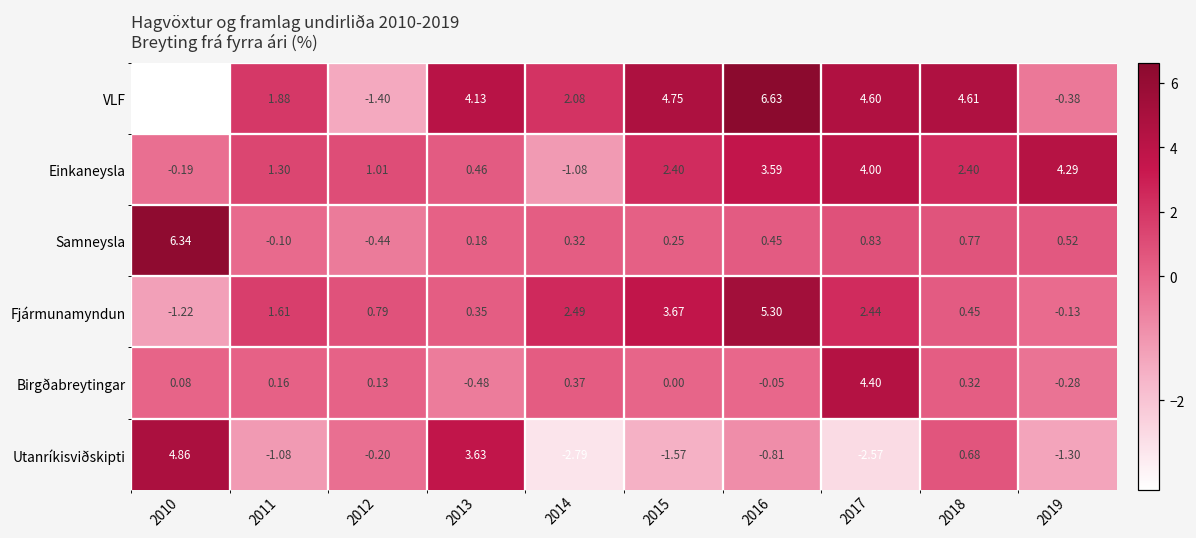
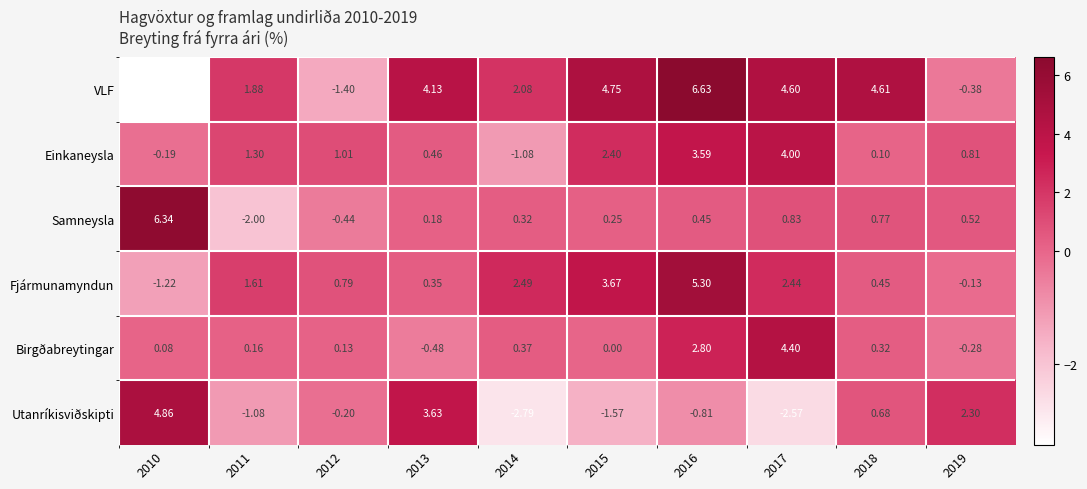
Einkaneysla, 2018: 2.40 -> 0.10
Einkaneysla, 2019: 4.29 -> 0.81
Samneysla, 2011: -0.10 -> -2.00
Birgðabreytingar, 2016: -0.05 -> 2.80
Utanríkisviðskipti, 2019: -1.30 -> 2.30
